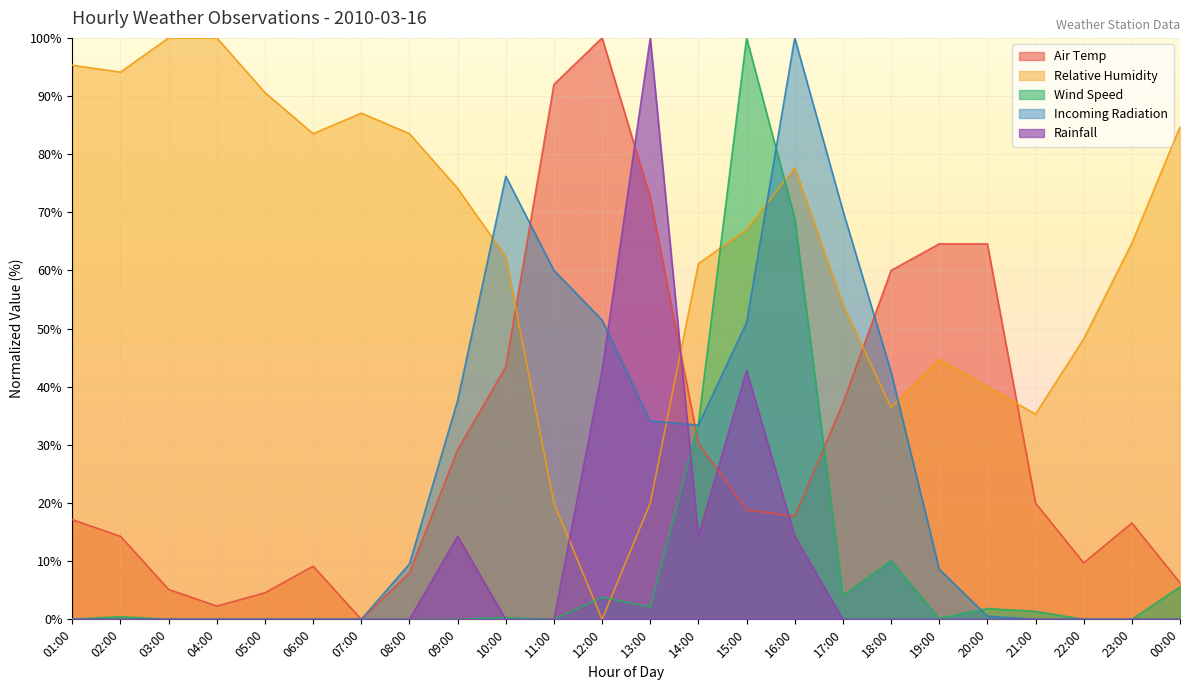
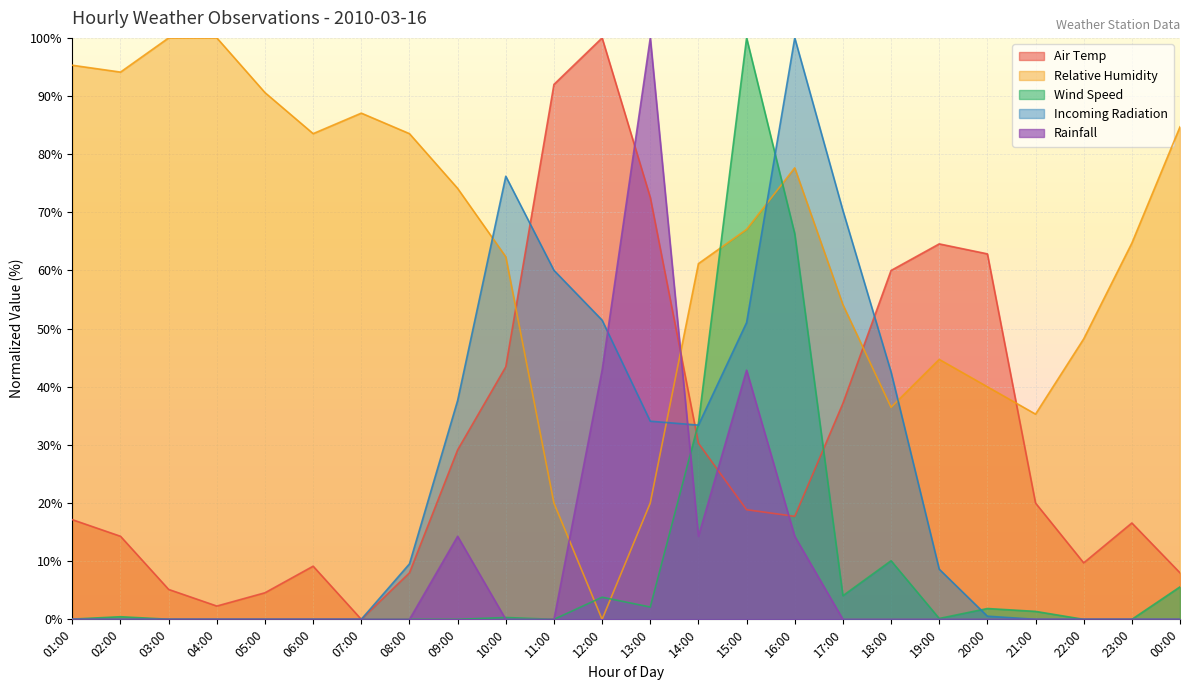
Wind Speed, 16:00: 69% -> 66%
Air Temp, 20:00: 65% -> 63%
Air Temp, 00:00: 6% -> 8%
